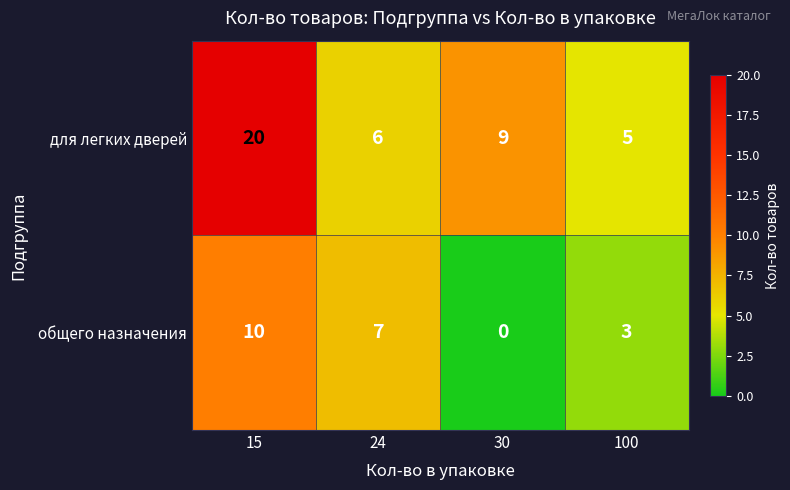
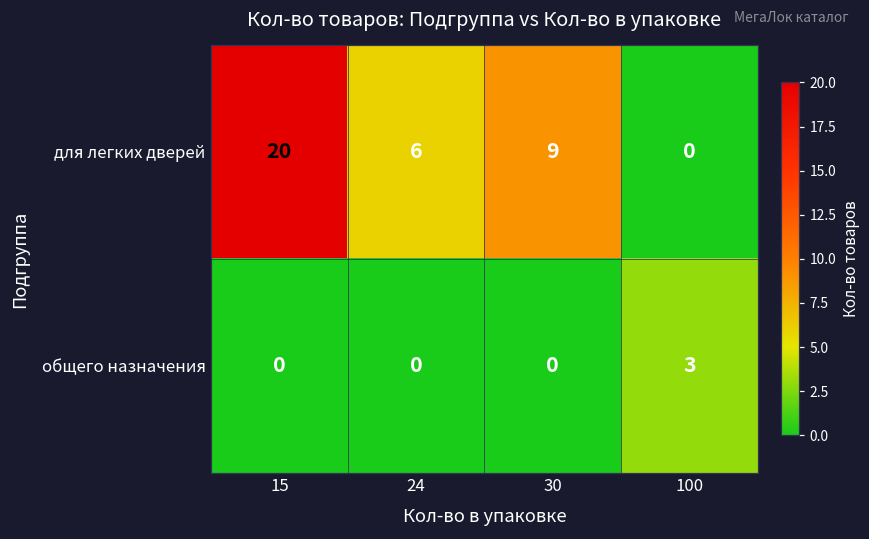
для легких дверей, 100: 5 -> 0
общего назначения, 15: 10 -> 0
общего назначения, 24: 7 -> 0
